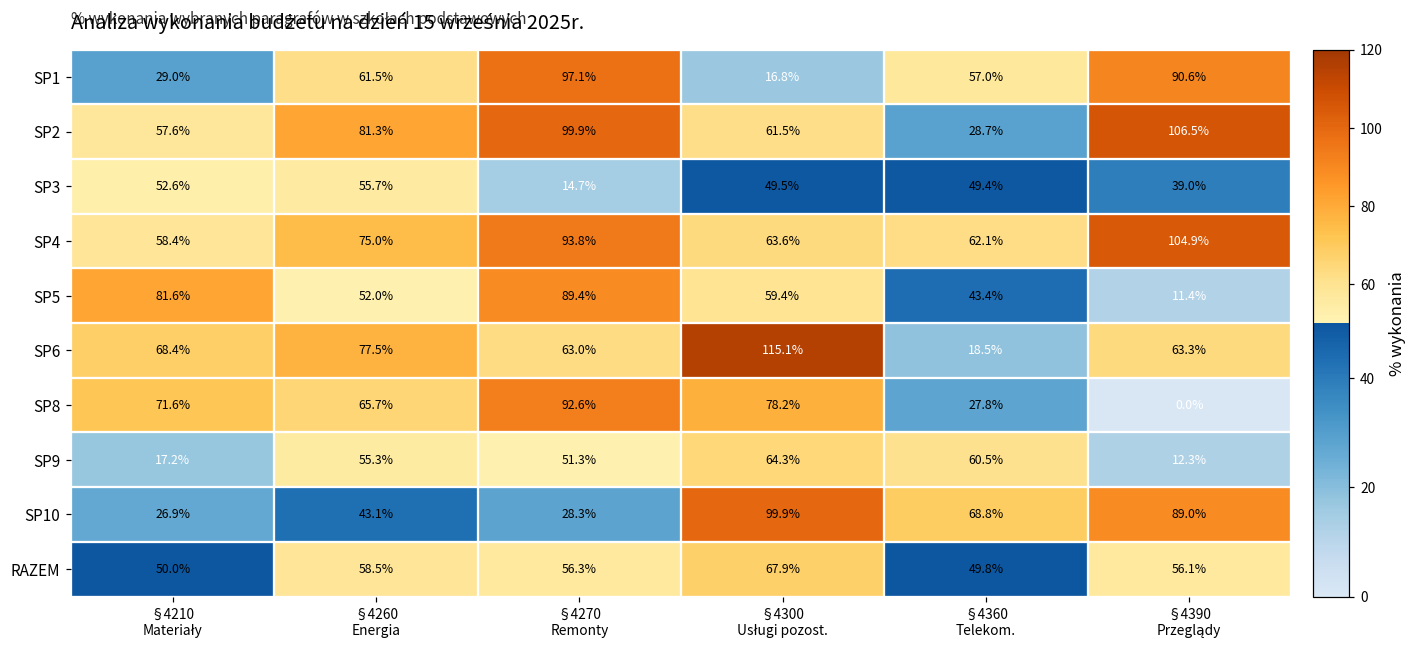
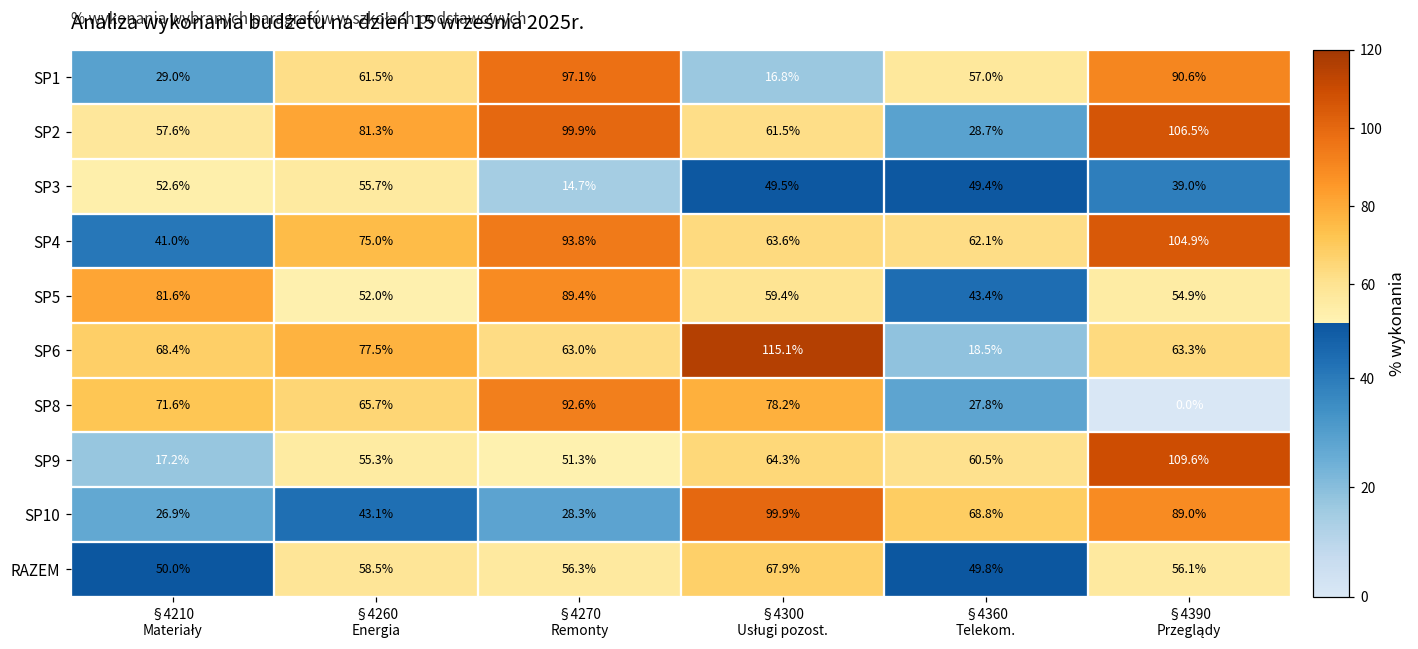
SP4, §4210 Materiały: 58.4% -> 41.0%
SP5, §4390 Przeglądy: 11.4% -> 54.9%
SP9, §4390 Przeglądy: 12.3% -> 109.6%
